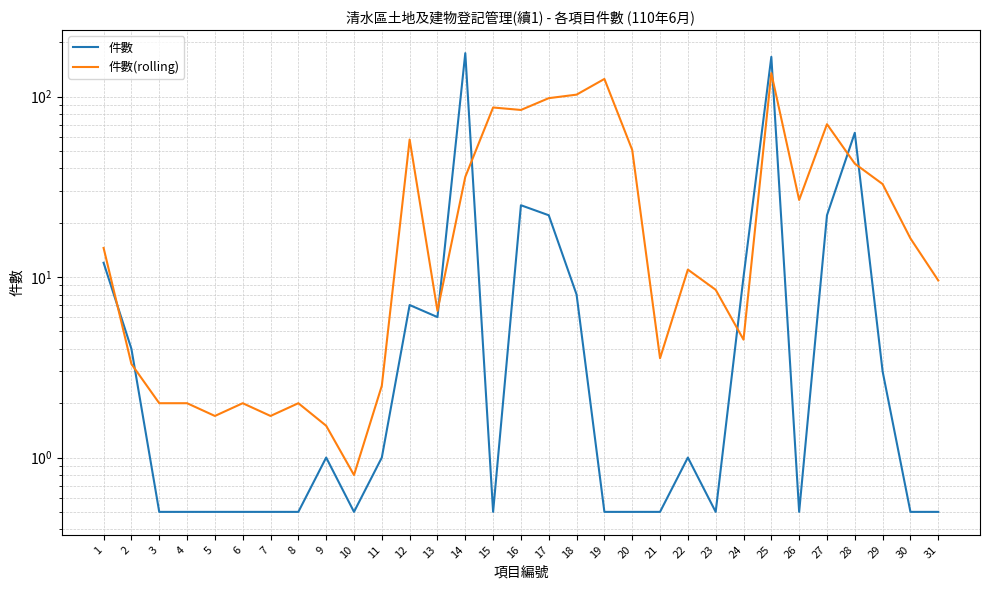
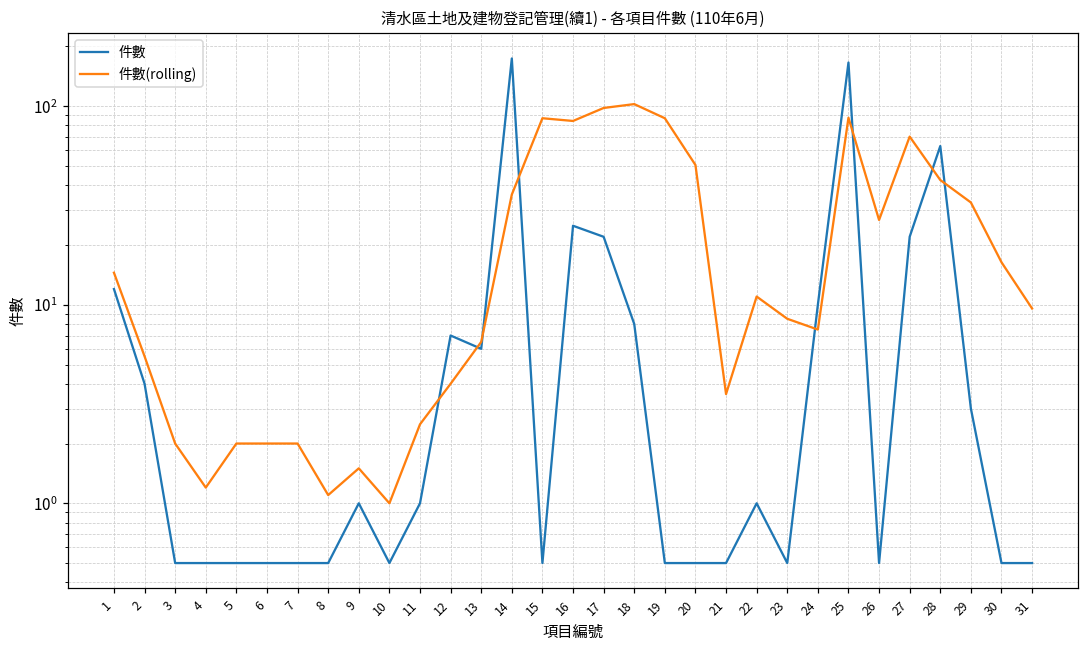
件數(rolling), 2: 3.3 -> 5.5
件數(rolling), 4: 2.0 -> 1.2
件數(rolling), 5: 1.7 -> 2.0
件數(rolling), 7: 1.7 -> 2.0
件數(rolling), 8: 2.0 -> 1.1
件數(rolling), 10: 0.8 -> 1.0
件數(rolling), 12: 58 -> 4.0
件數(rolling), 19: 130 -> 90
件數(rolling), 24: 4.5 -> 7.5
件數(rolling), 25: 130 -> 90
